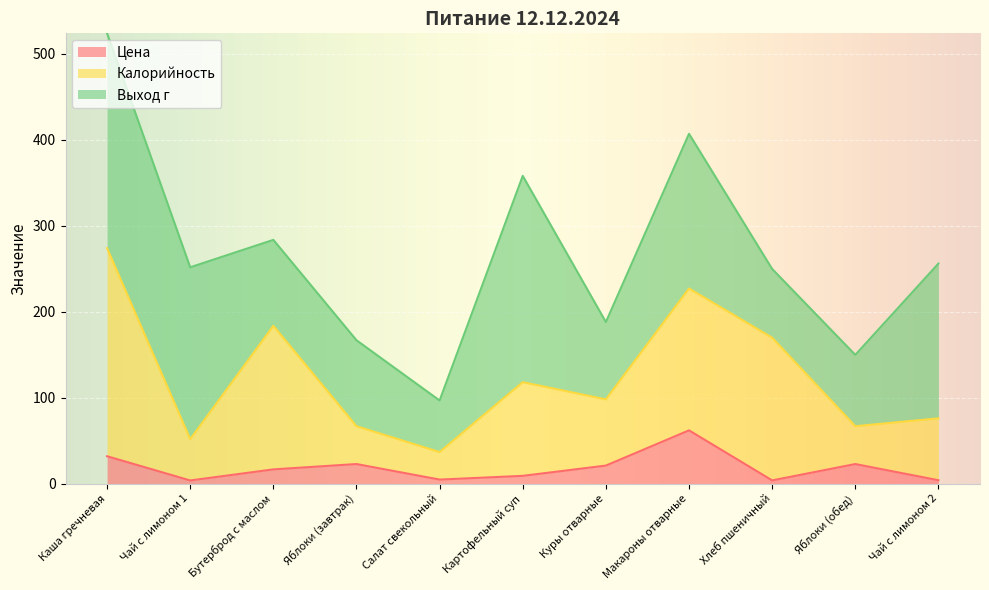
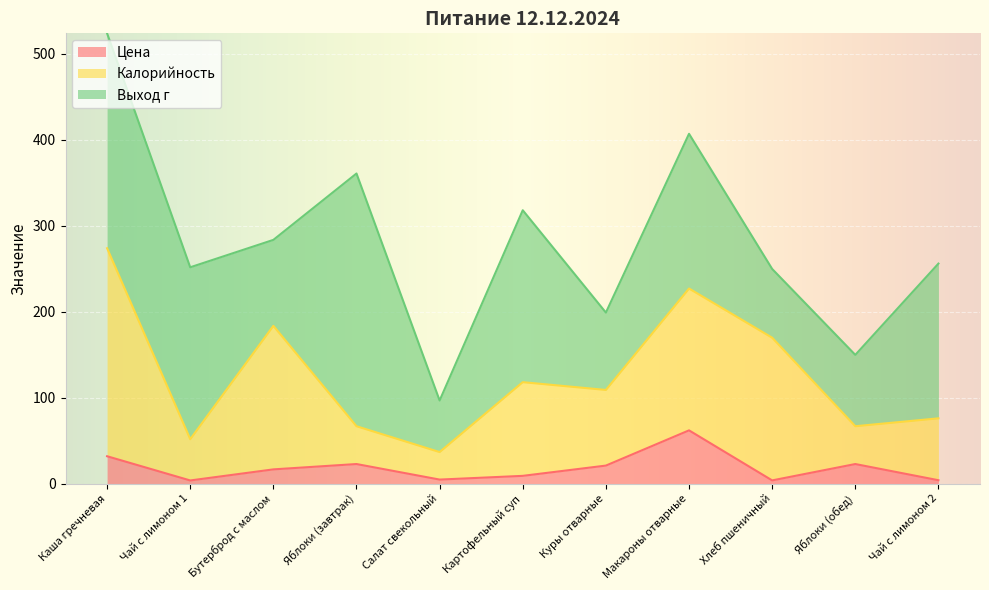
Выход г, Яблоки (завтрак): 100 -> 290
Выход г, Картофельный суп: 240 -> 200
Калорийность, Куры отварные: 80 -> 90
